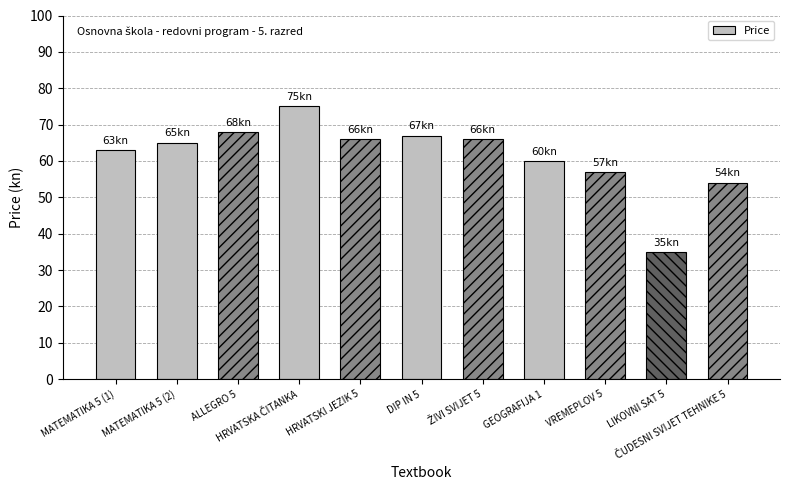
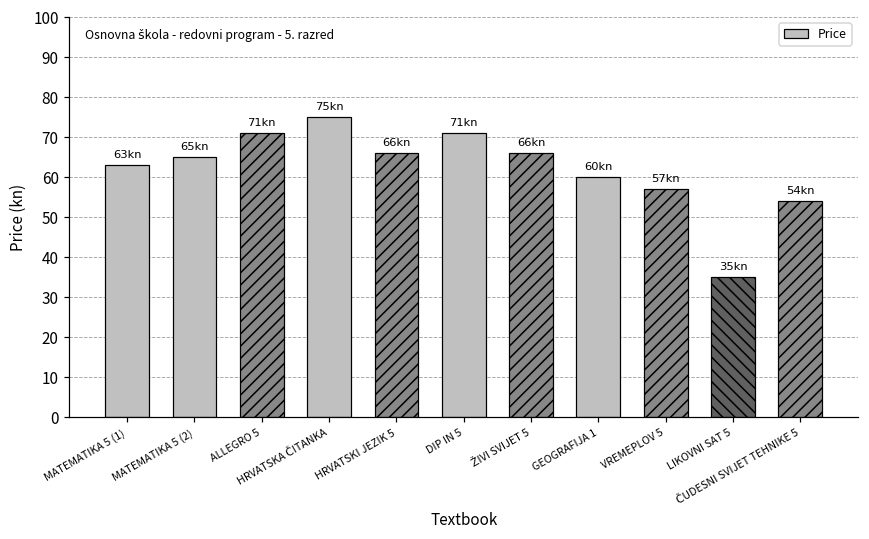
ALLEGRO 5: 68 -> 71
DIP IN 5: 67 -> 71
